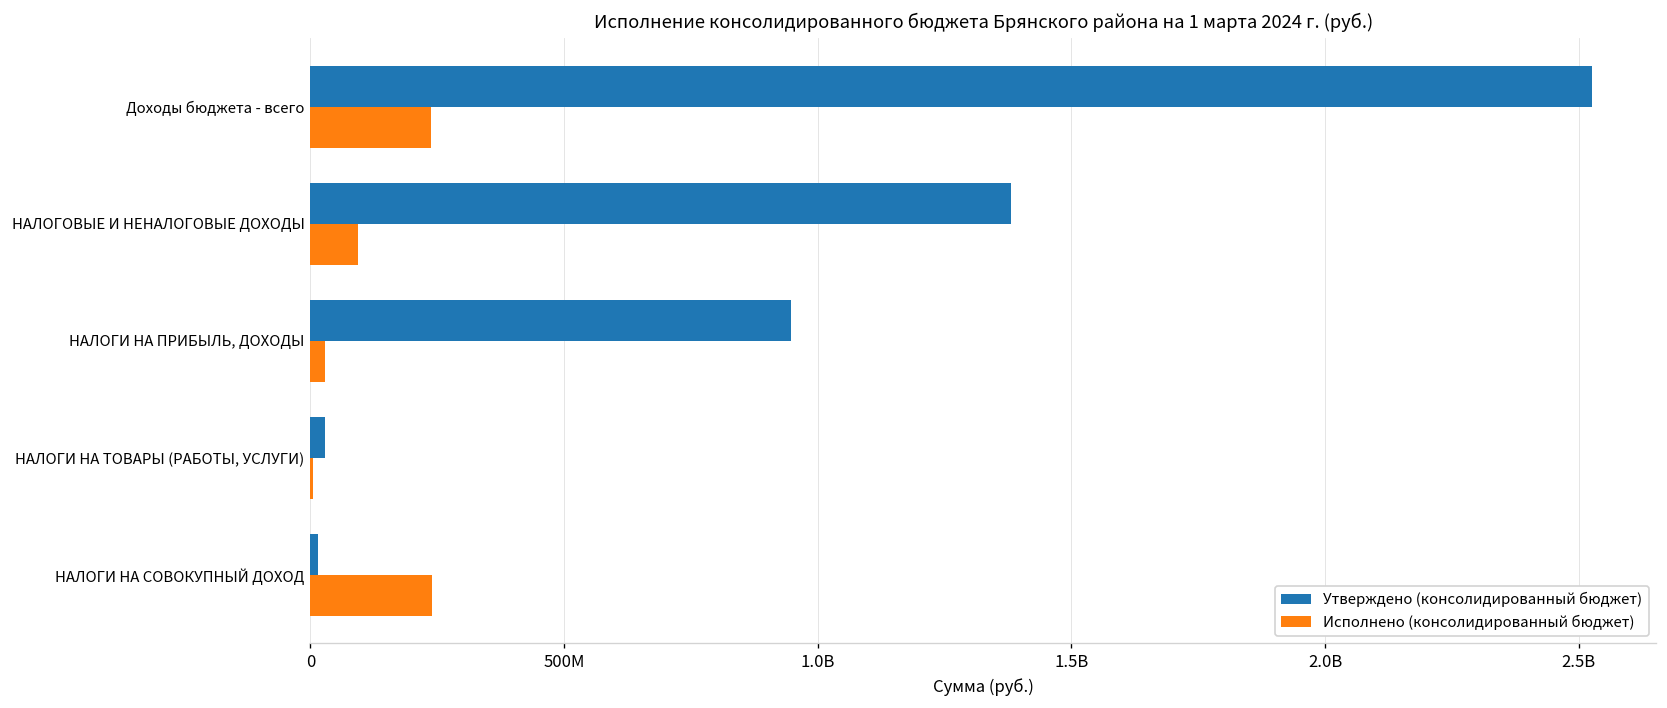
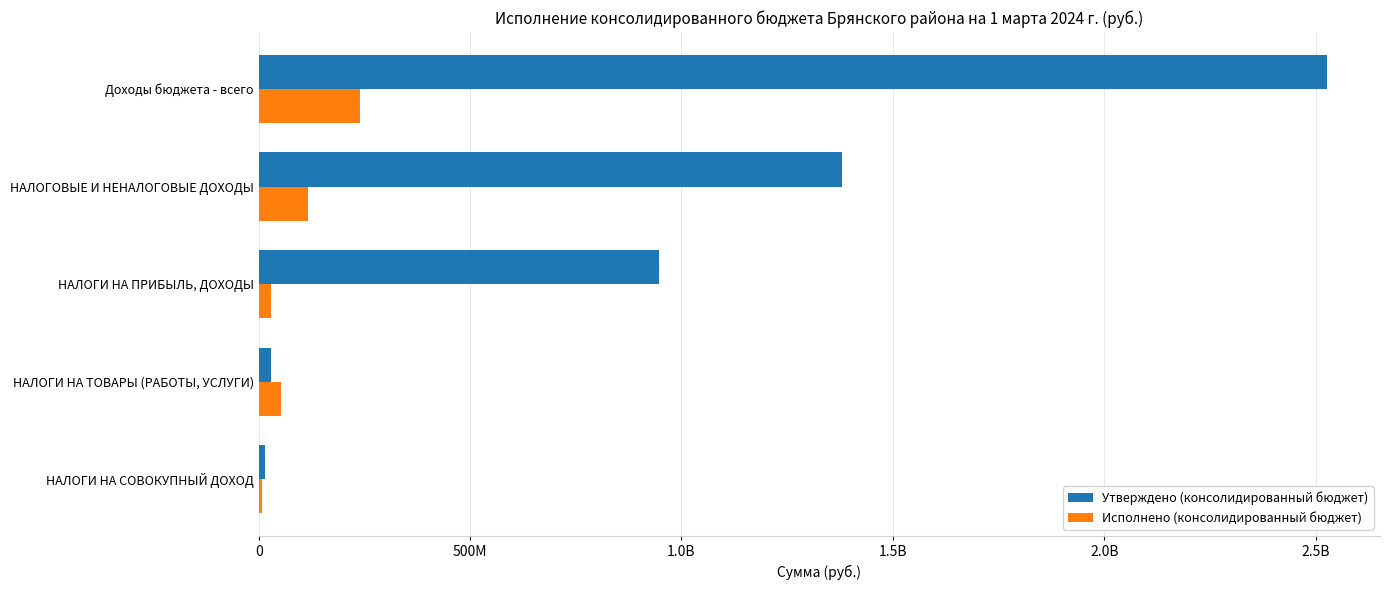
Исполнено (консолидированный бюджет), НАЛОГОВЫЕ И НЕНАЛОГОВЫЕ ДОХОДЫ: 90000000 -> 120000000
Исполнено (консолидированный бюджет), НАЛОГИ НА ТОВАРЫ (РАБОТЫ, УСЛУГИ): 10000000 -> 50000000
Исполнено (консолидированный бюджет), НАЛОГИ НА СОВОКУПНЫЙ ДОХОД: 240000000 -> 10000000
